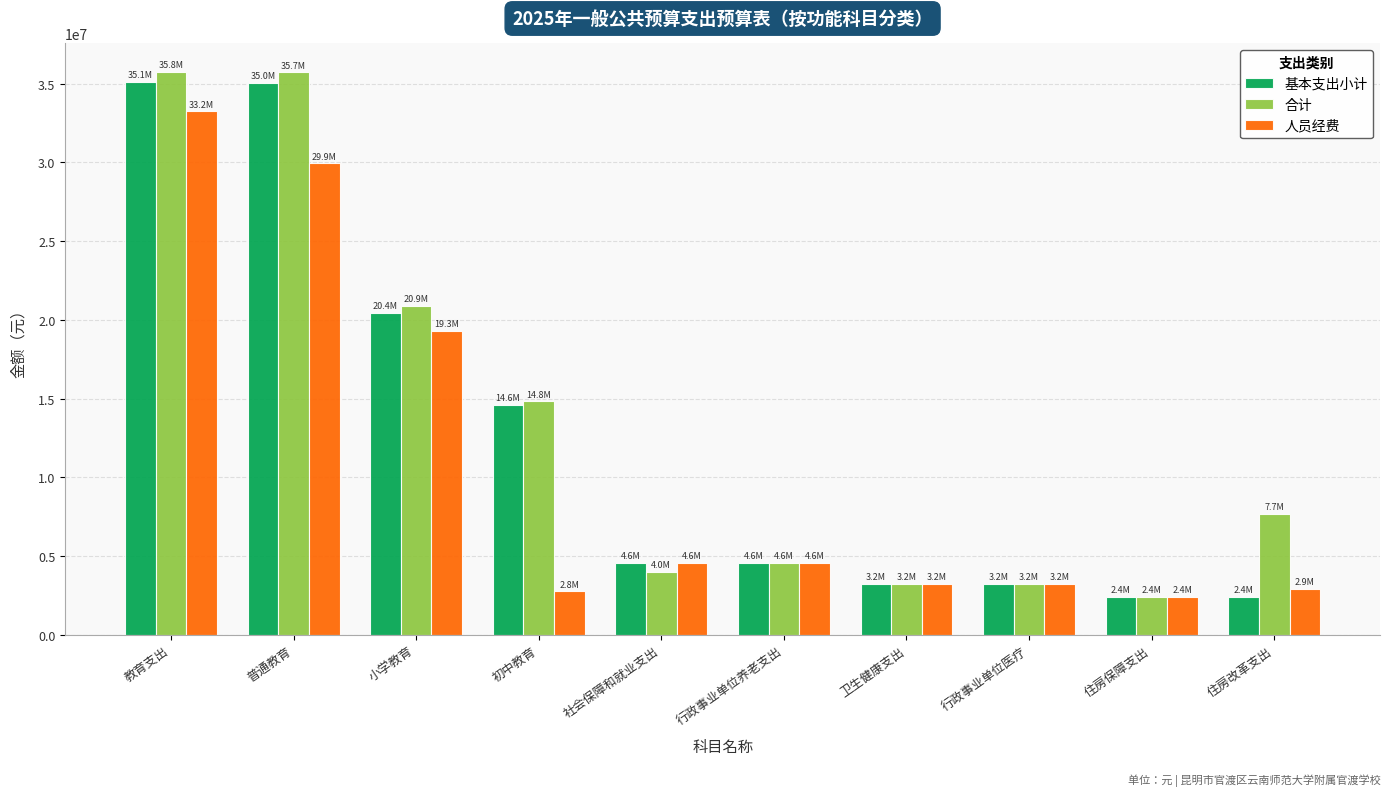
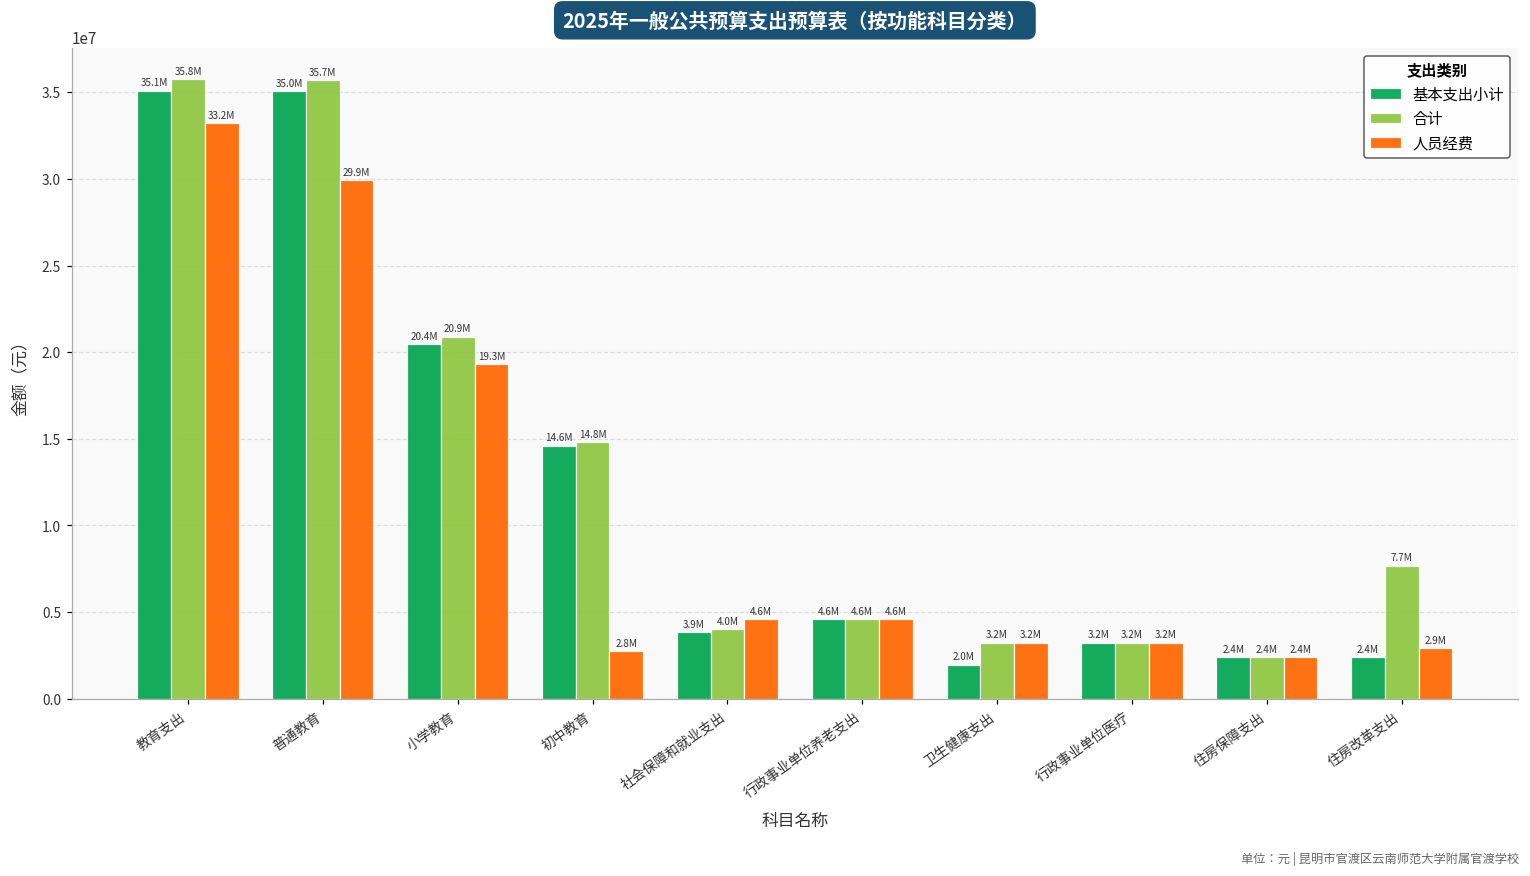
基本支出小计, 社会保障和就业支出: 4.6M -> 3.9M
基本支出小计, 卫生健康支出: 3.2M -> 2.0M
